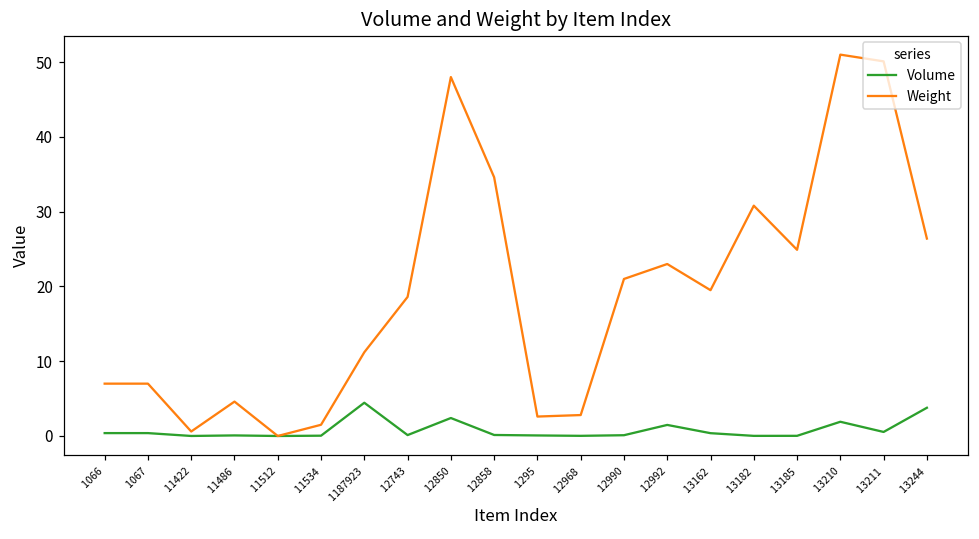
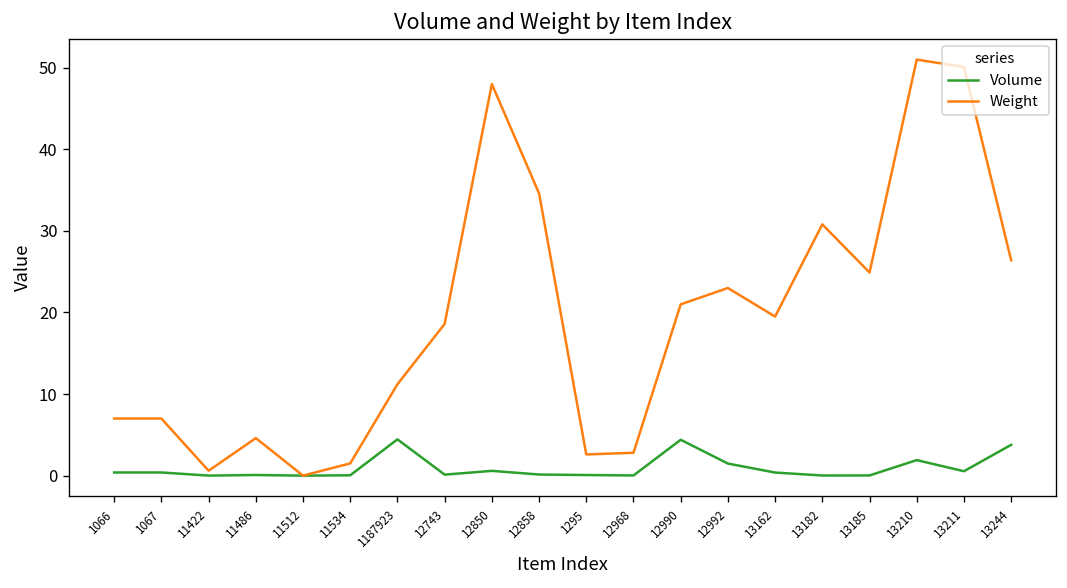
Volume, 12850: 2 -> 1
Volume, 12990: 0 -> 4
